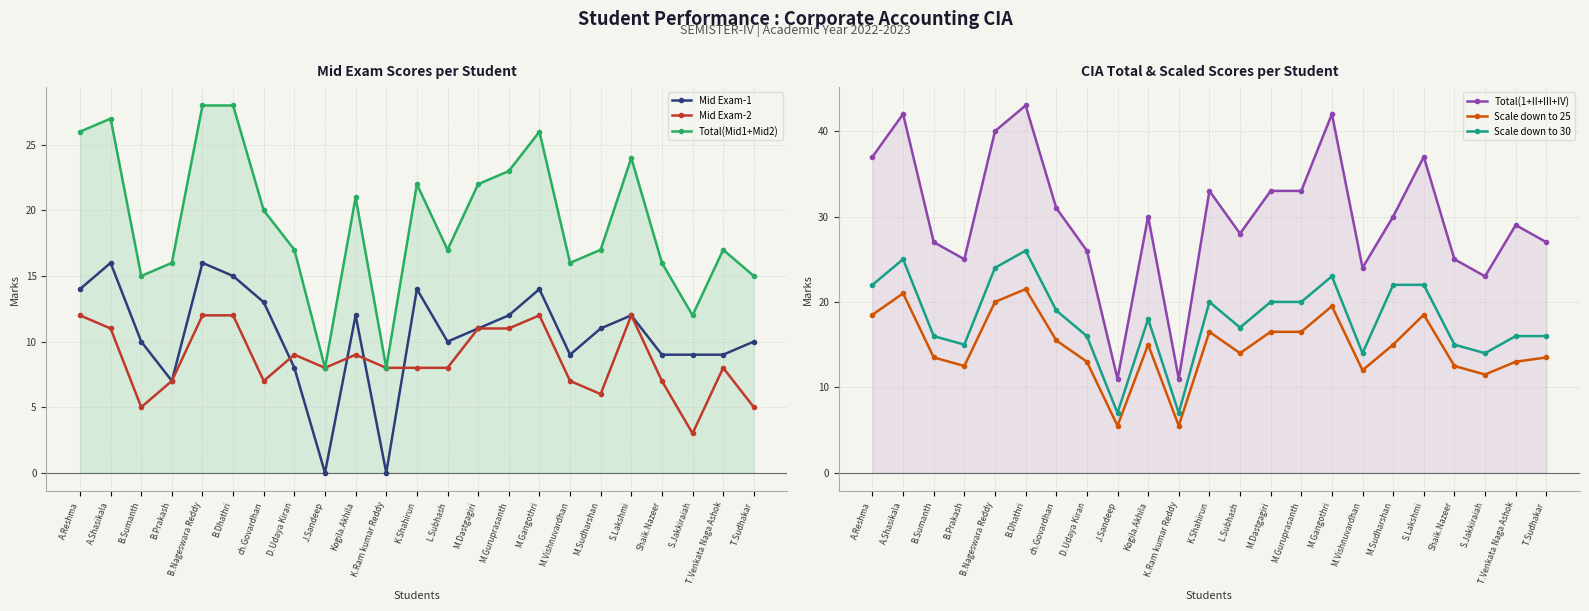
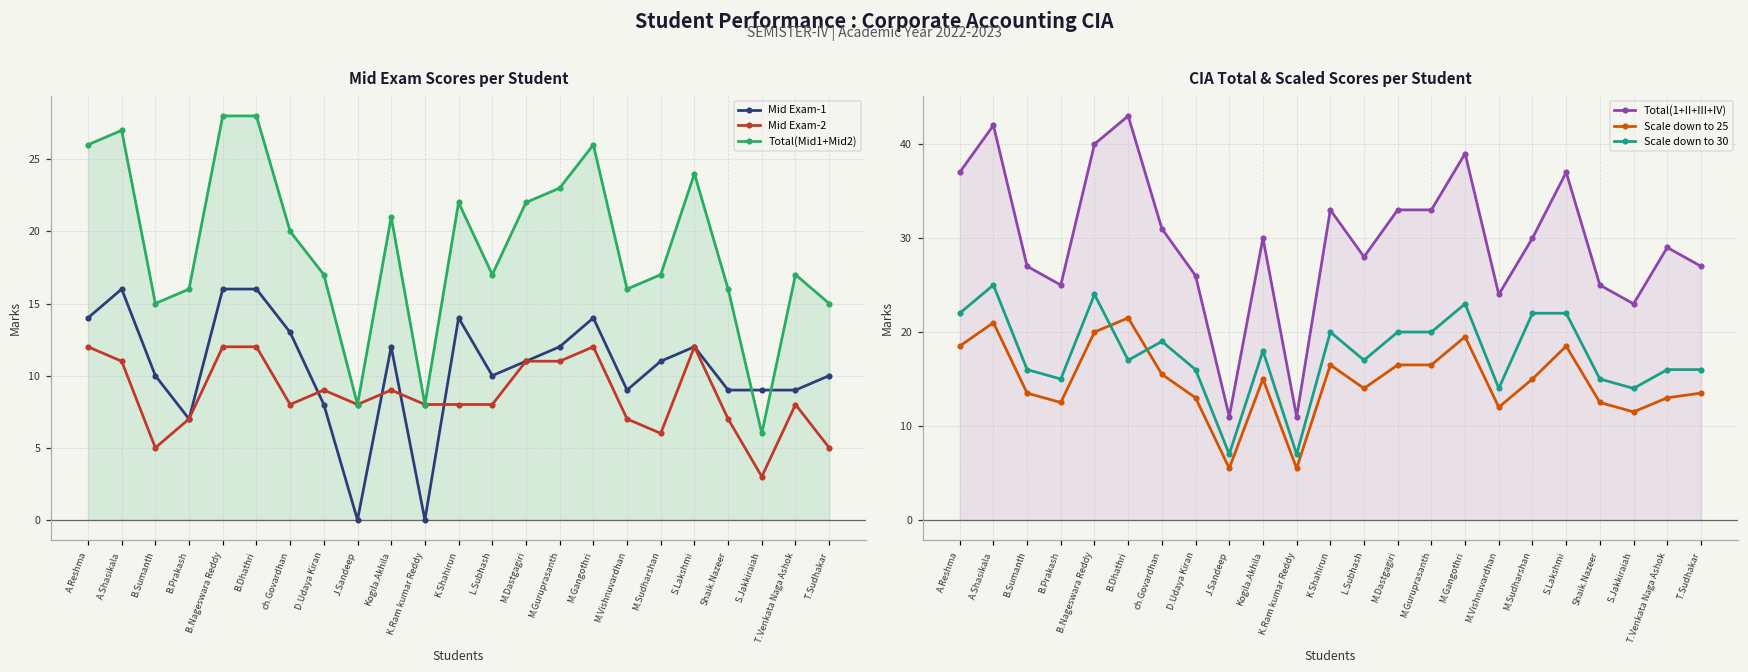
Mid Exam Scores per Student, Mid Exam-1, B.Dhathri: 15 -> 16
Mid Exam Scores per Student, Mid Exam-2, ch.Govardhan: 7 -> 8
Mid Exam Scores per Student, Total(Mid1+Mid2), S.Jakkiraiah: 12 -> 6
CIA Total & Scaled Scores per Student, Scale down to 30, B.Dhathri: 26 -> 17
CIA Total & Scaled Scores per Student, Total(1+II+III+IV), M.Gangothri: 42 -> 39
